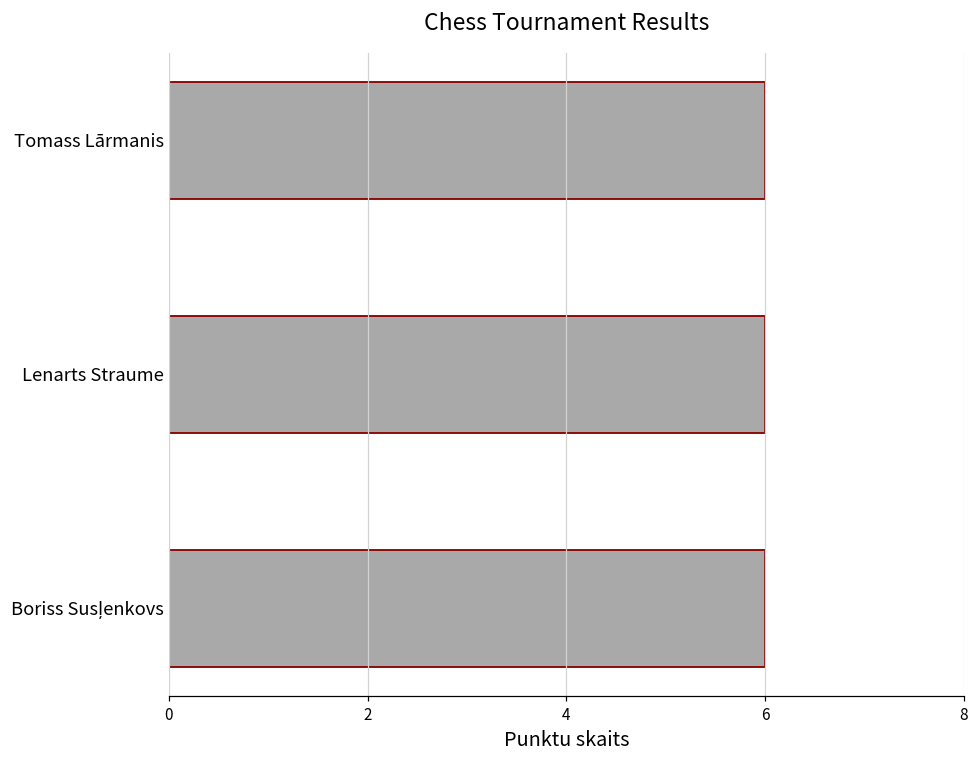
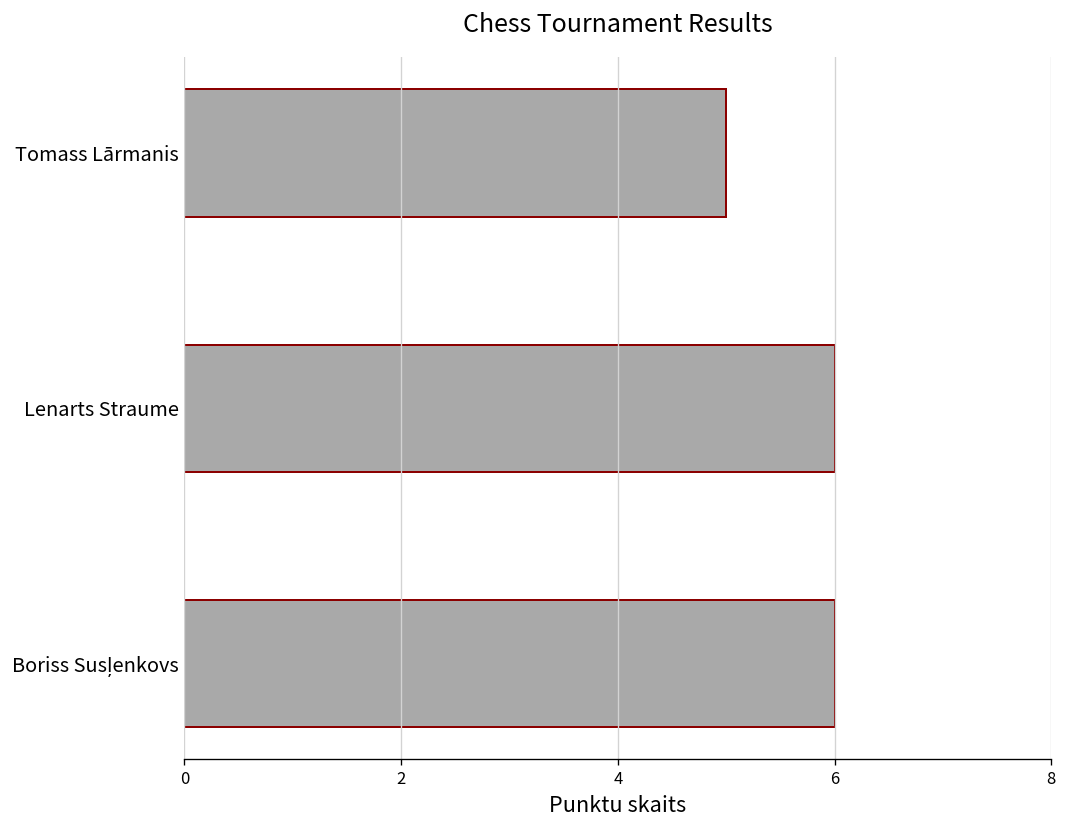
Tomass Lārmanis: 6 -> 5
